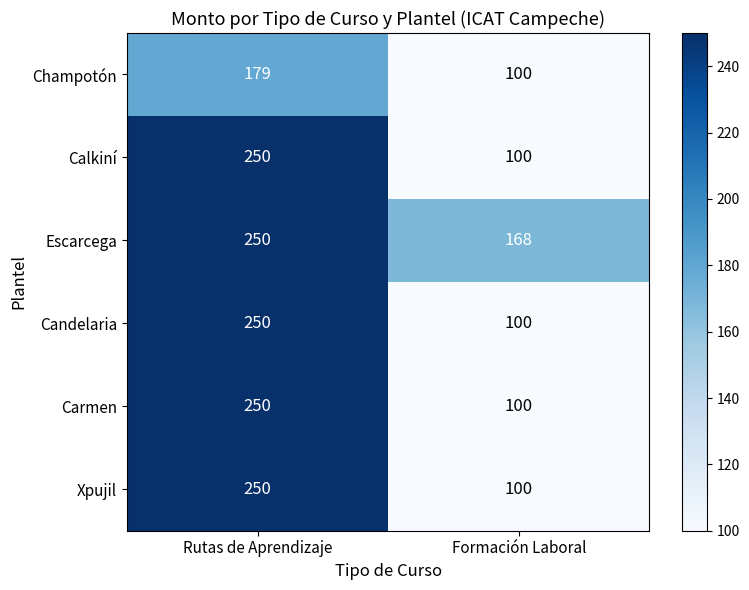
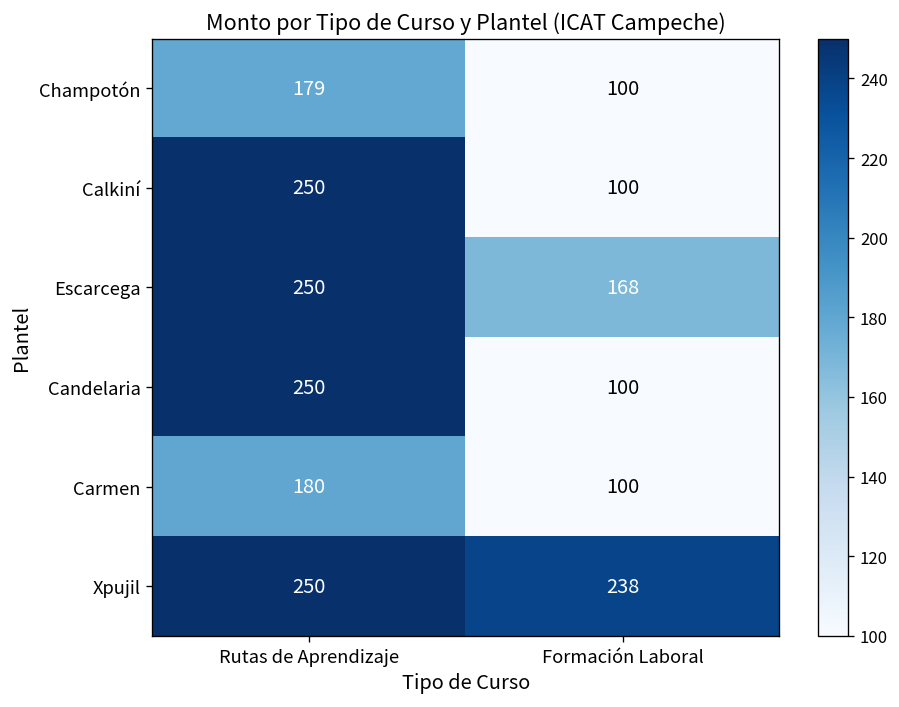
Carmen, Rutas de Aprendizaje: 250 -> 180
Xpujil, Formación Laboral: 100 -> 238
